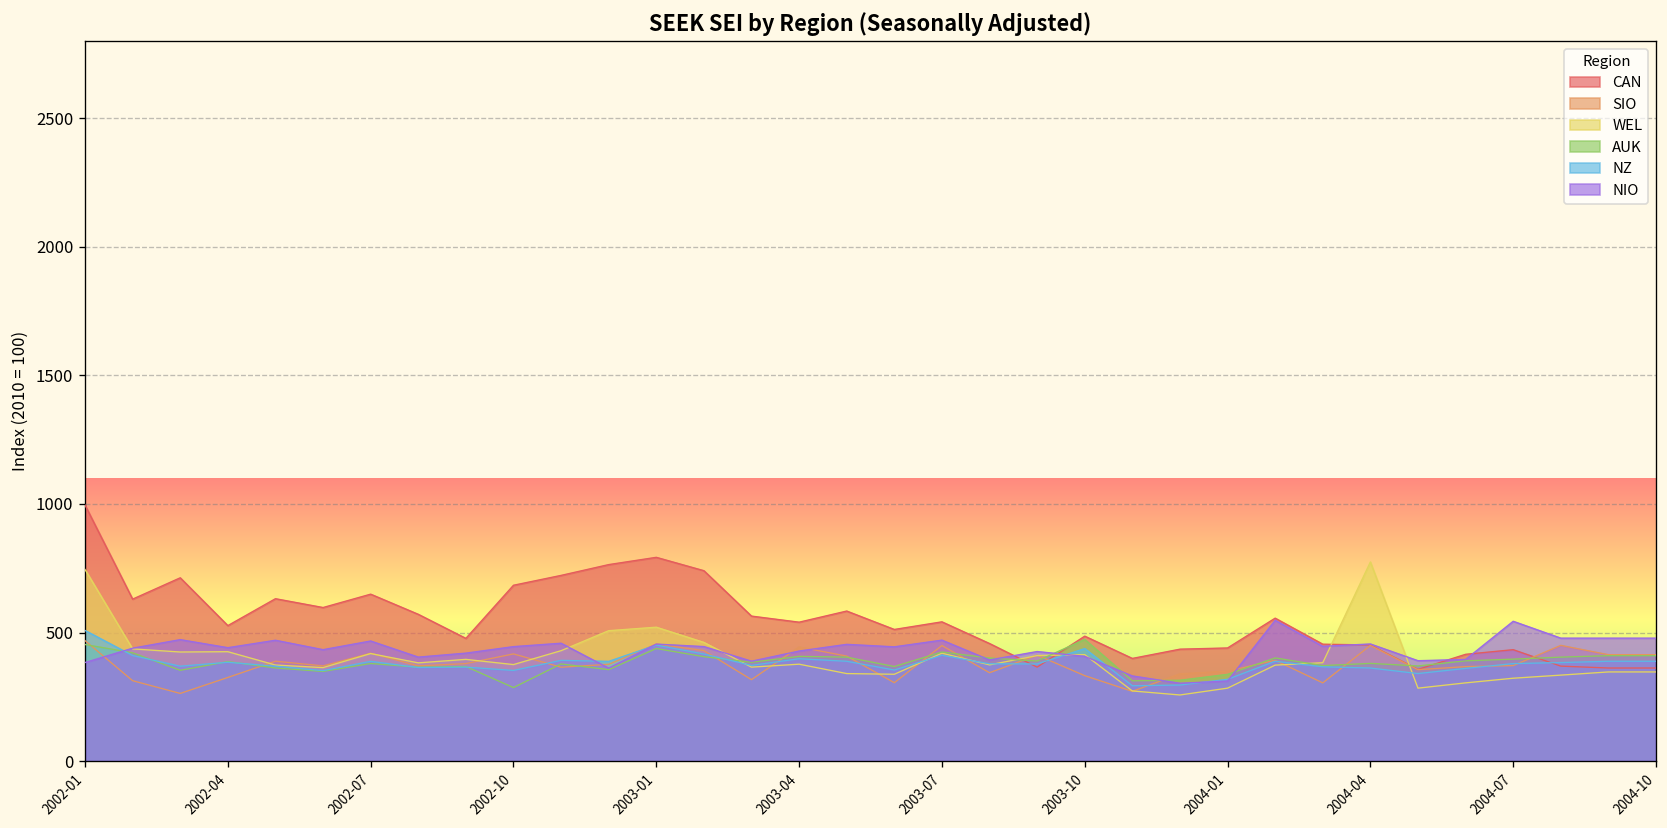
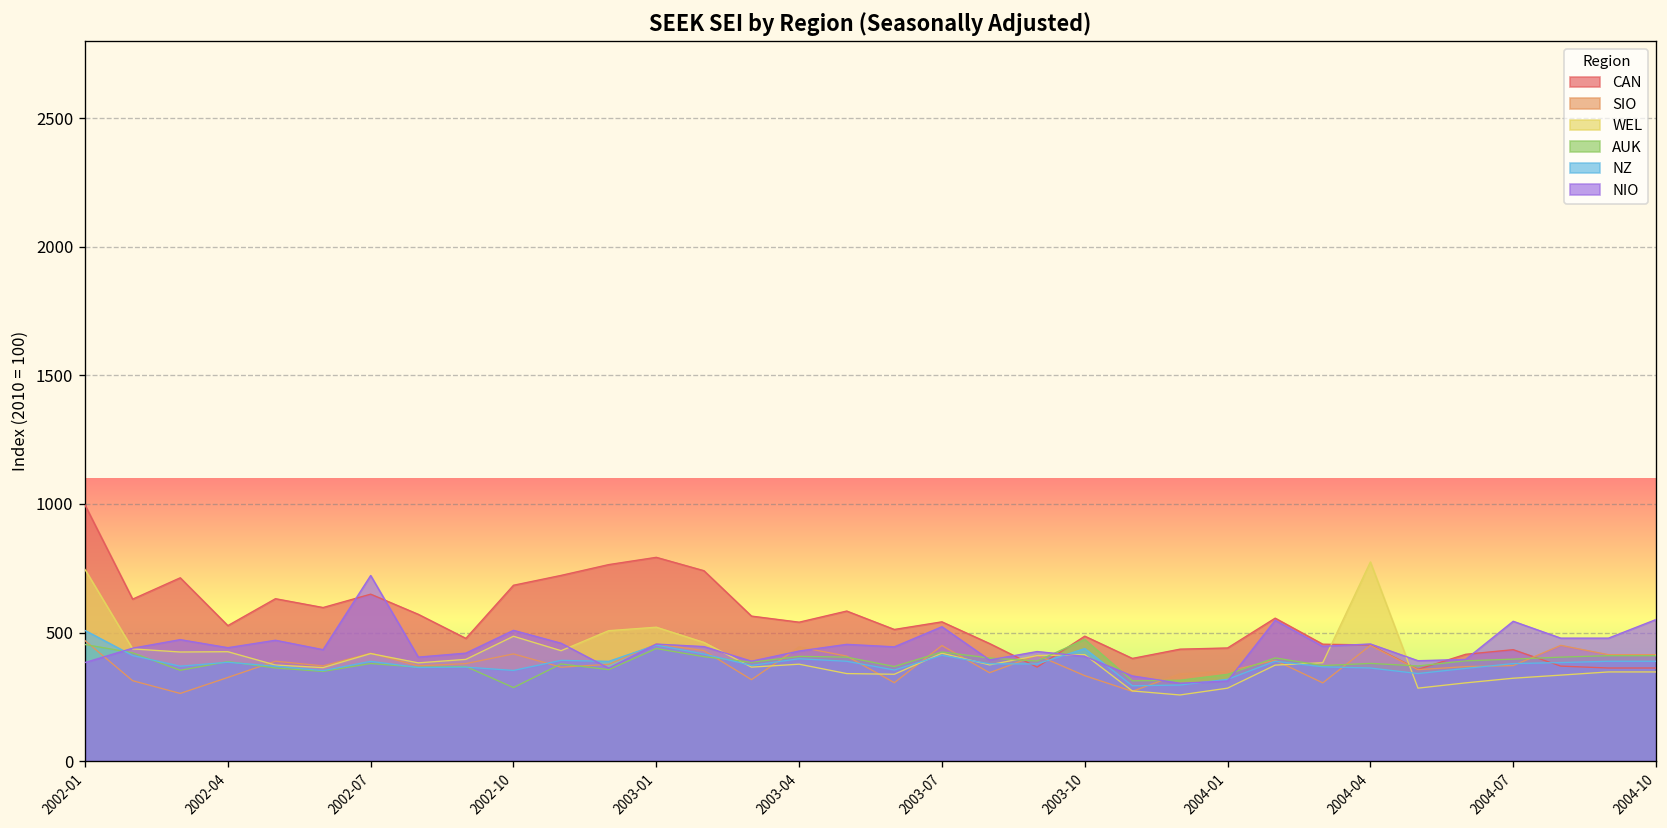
NIO, 2002-07: 470 -> 720
WEL, 2002-10: 380 -> 490
NIO, 2002-10: 450 -> 510
NIO, 2003-07: 470 -> 520
NIO, 2004-10: 480 -> 550
